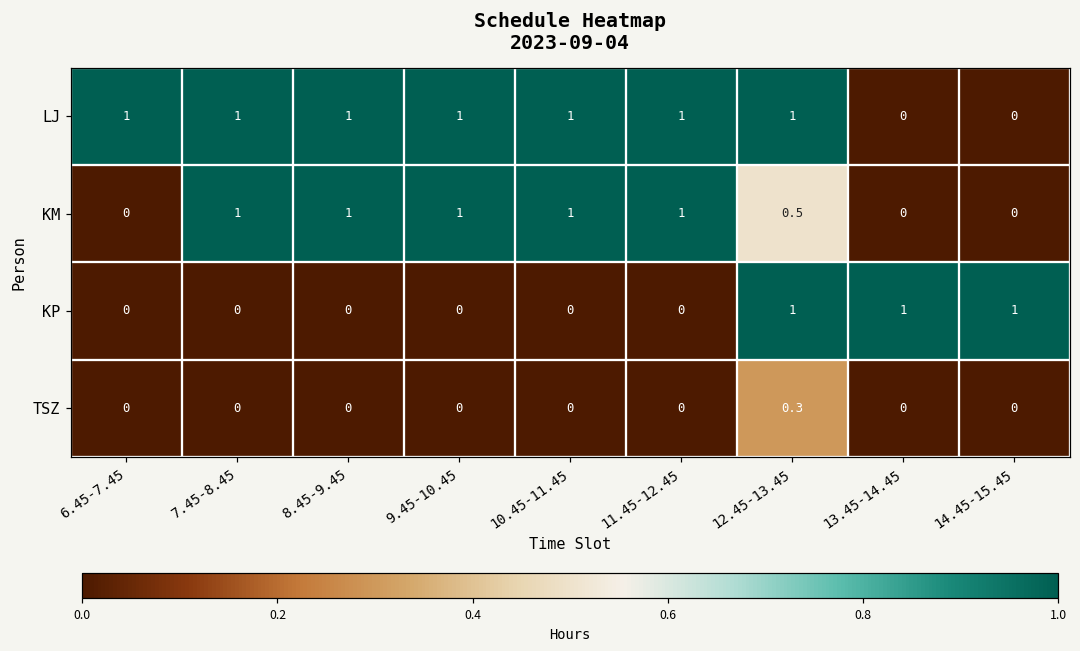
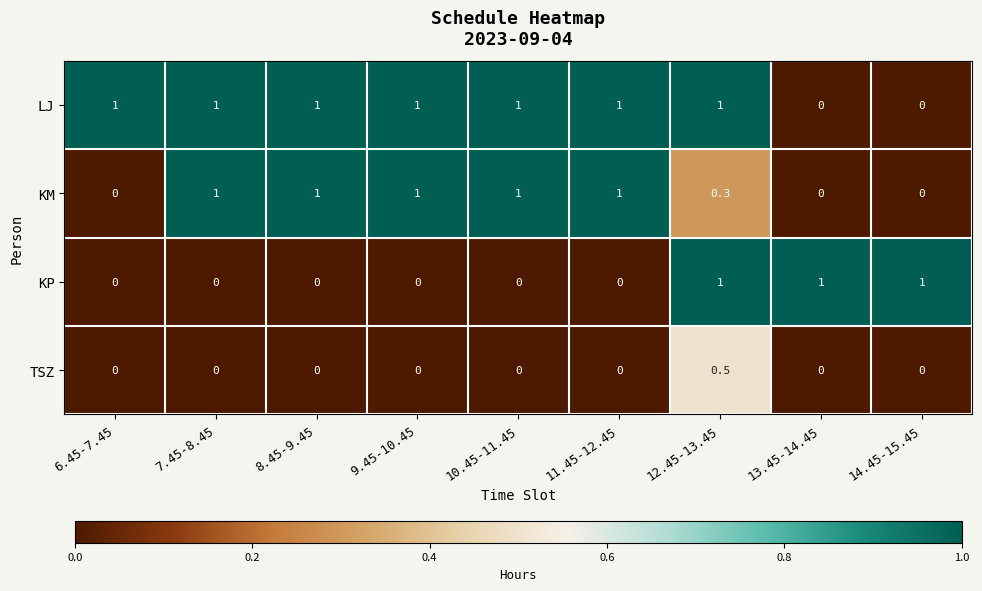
KM, 12.45-13.45: 0.5 -> 0.3
TSZ, 12.45-13.45: 0.3 -> 0.5
